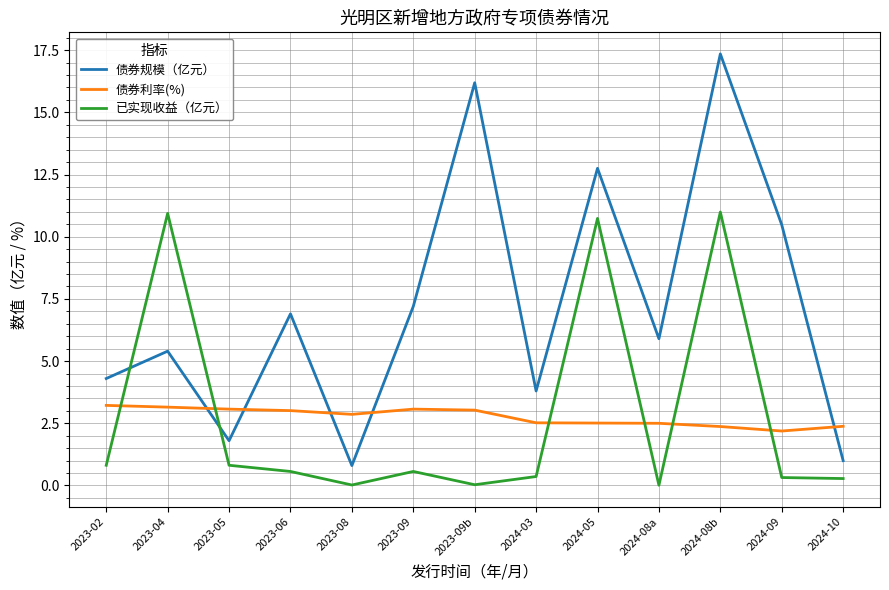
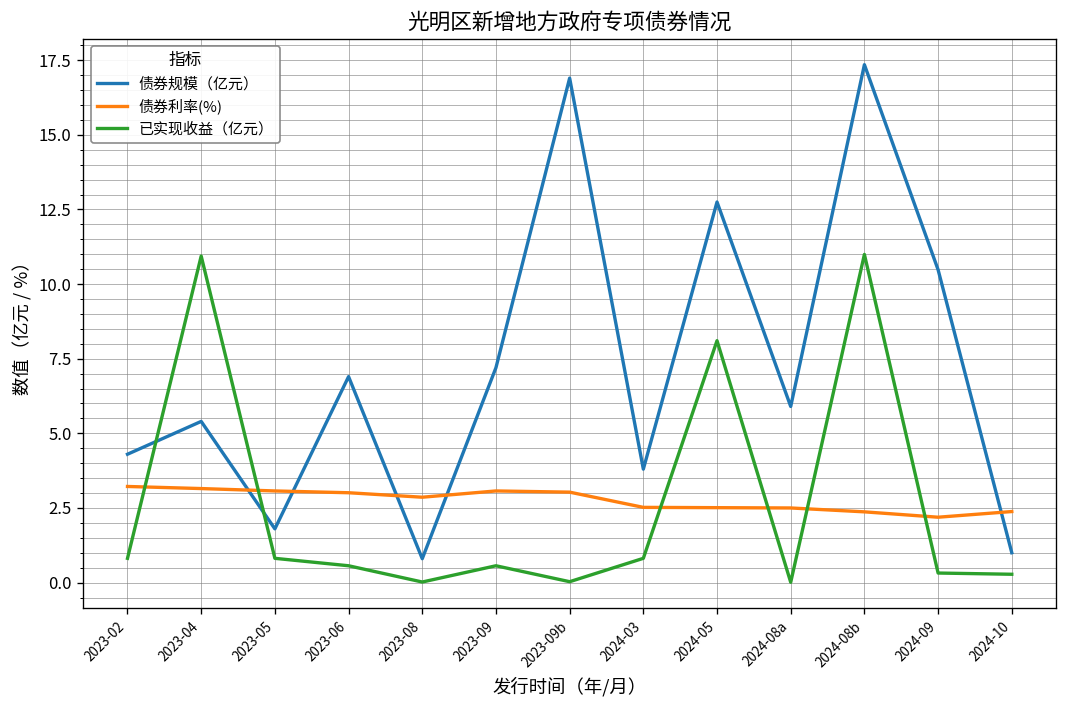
债券规模（亿元）, 2023-09b: 16.2 -> 16.9
已实现收益（亿元）, 2024-03: 0.4 -> 0.8
已实现收益（亿元）, 2024-05: 10.7 -> 8.1
